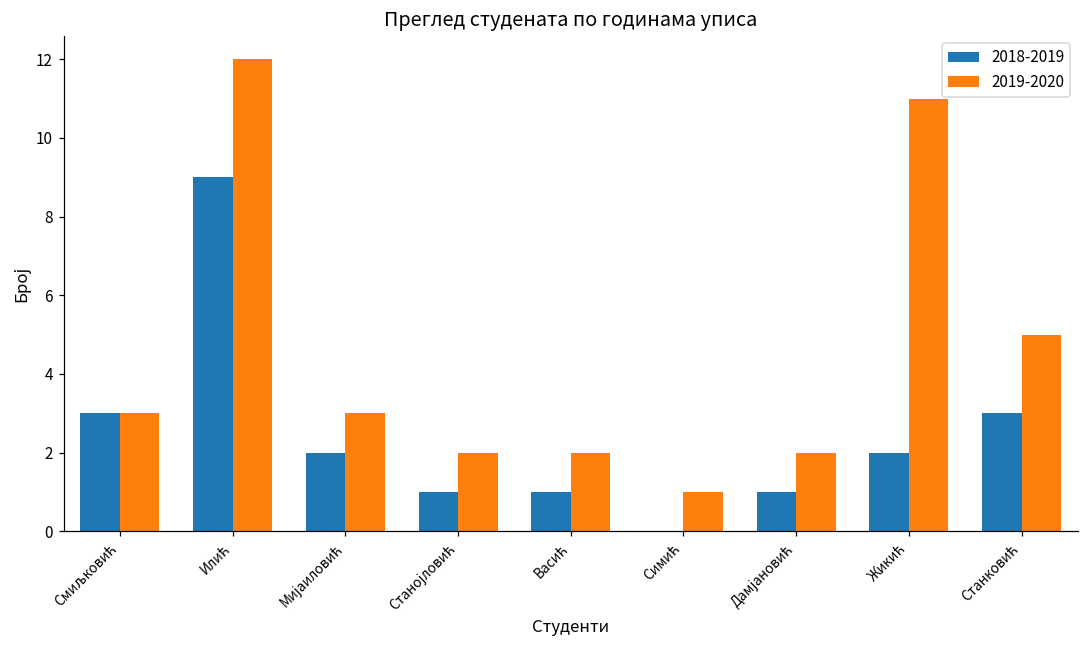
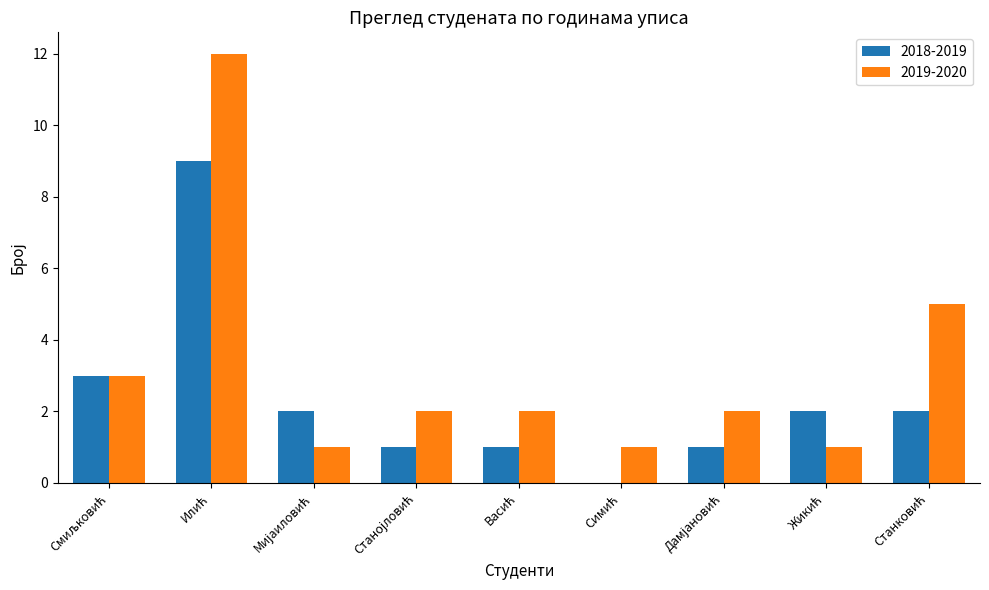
2019-2020, Мијаиловић: 3 -> 1
2019-2020, Жикић: 11 -> 1
2018-2019, Станковић: 3 -> 2
